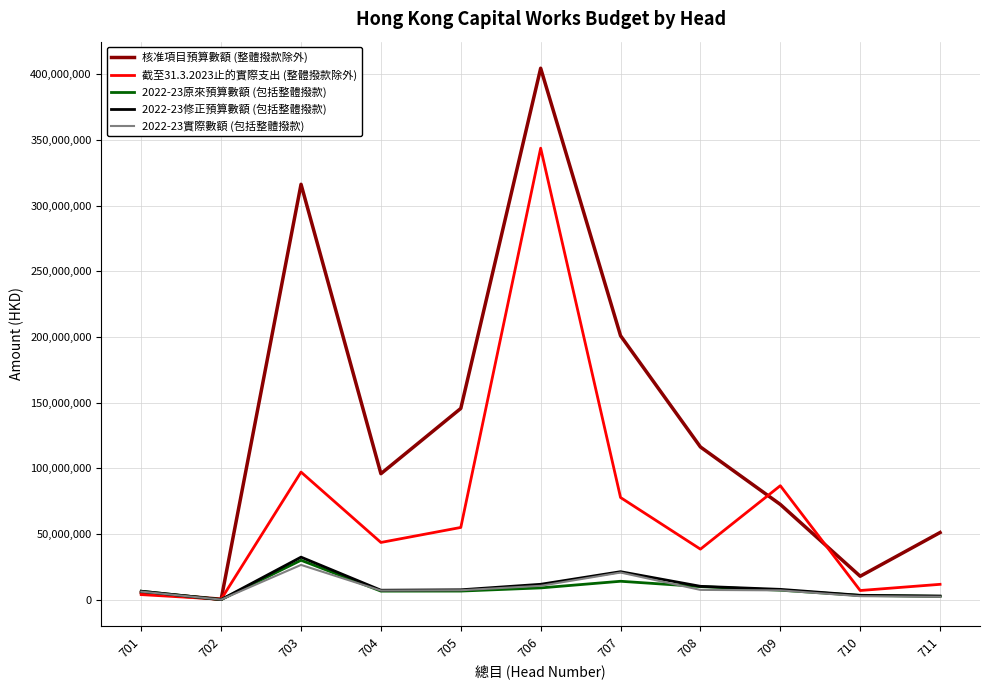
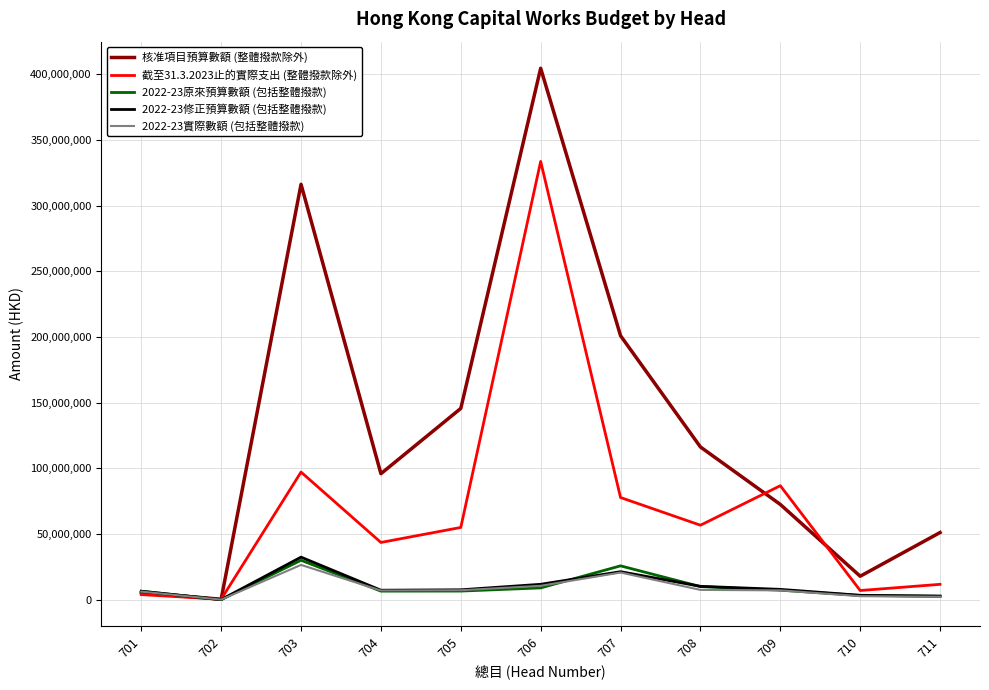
截至31.3.2023止的實際支出 (整體撥款除外), 706: 344,000,000 -> 334,000,000
2022-23原來預算數額 (包括整體撥款), 707: 14,000,000 -> 26,000,000
截至31.3.2023止的實際支出 (整體撥款除外), 708: 38,000,000 -> 57,000,000
